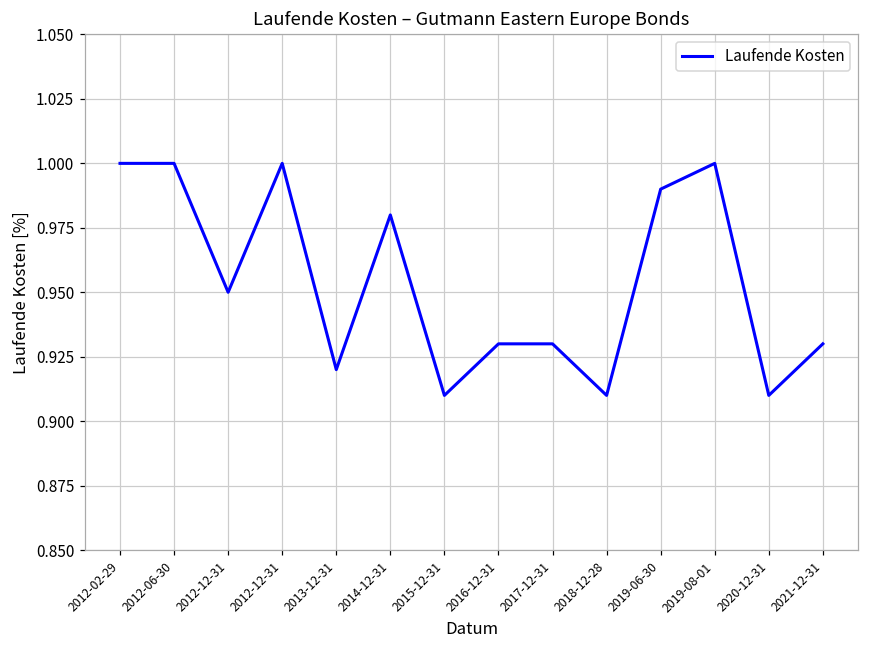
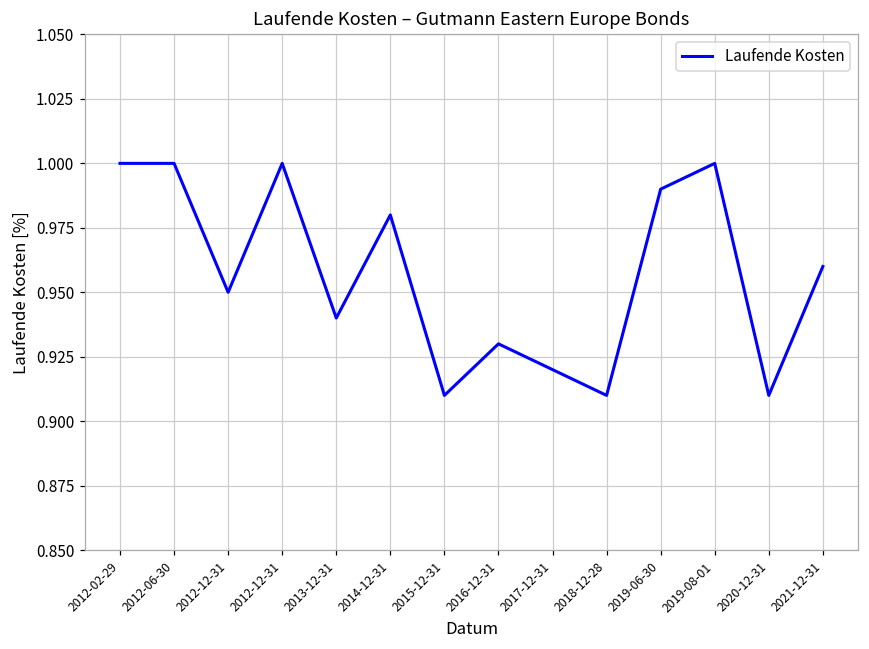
2013-12-31: 0.92 -> 0.94
2017-12-31: 0.93 -> 0.92
2021-12-31: 0.93 -> 0.96
